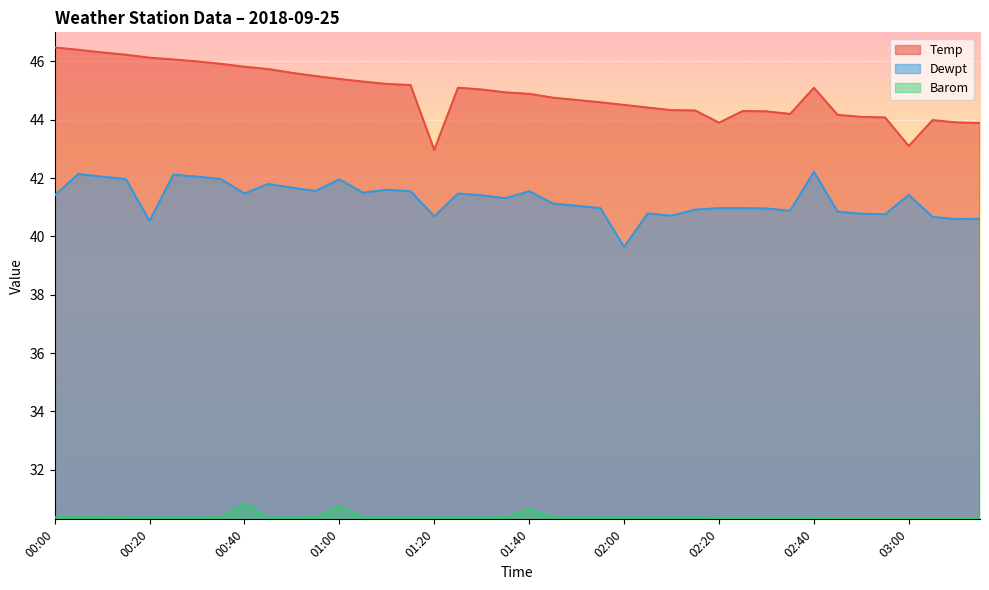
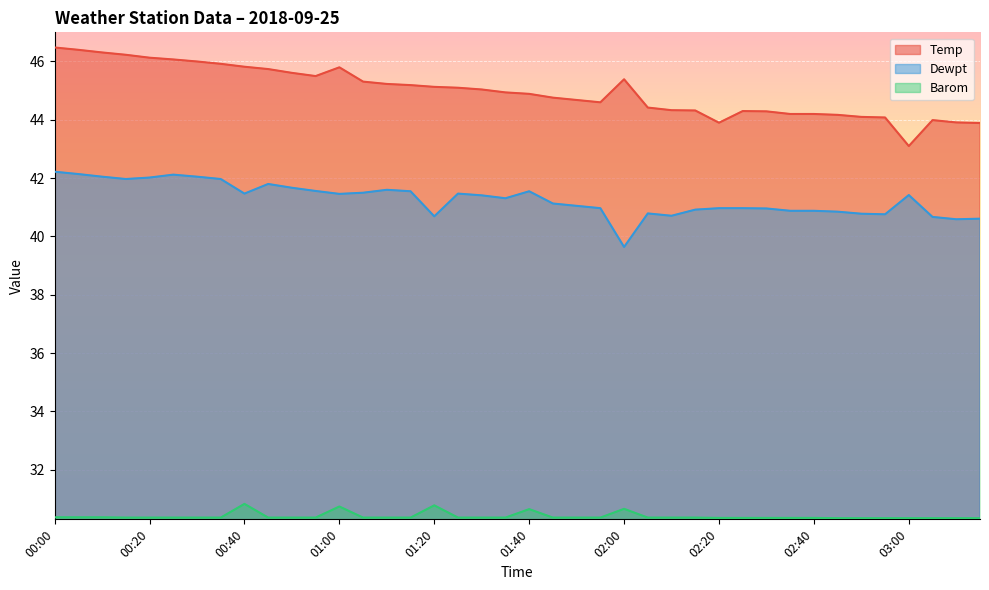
Dewpt, 00:00: 41.4 -> 42.2
Dewpt, 00:20: 40.5 -> 42.0
Temp, 01:00: 45.4 -> 45.8
Dewpt, 01:00: 42.0 -> 41.5
Temp, 01:20: 43.0 -> 45.1
Barom, 01:20: 30.4 -> 30.8
Temp, 02:00: 44.5 -> 45.4
Barom, 02:00: 30.4 -> 30.7
Temp, 02:40: 45.1 -> 44.2
Dewpt, 02:40: 42.2 -> 40.9
